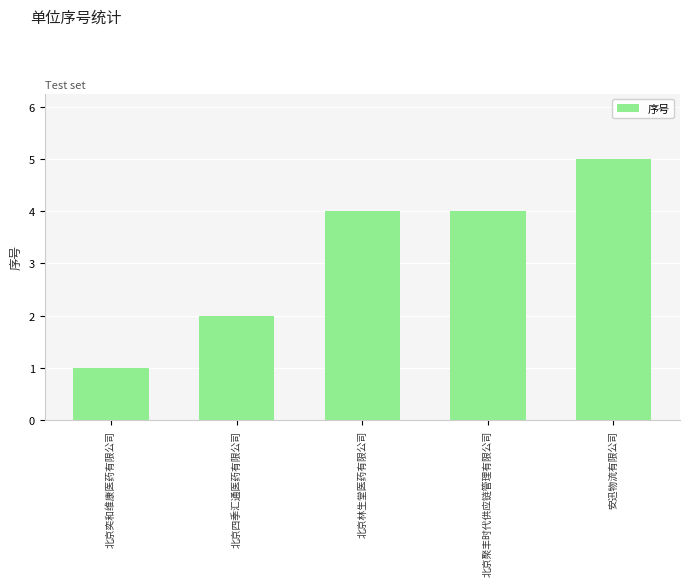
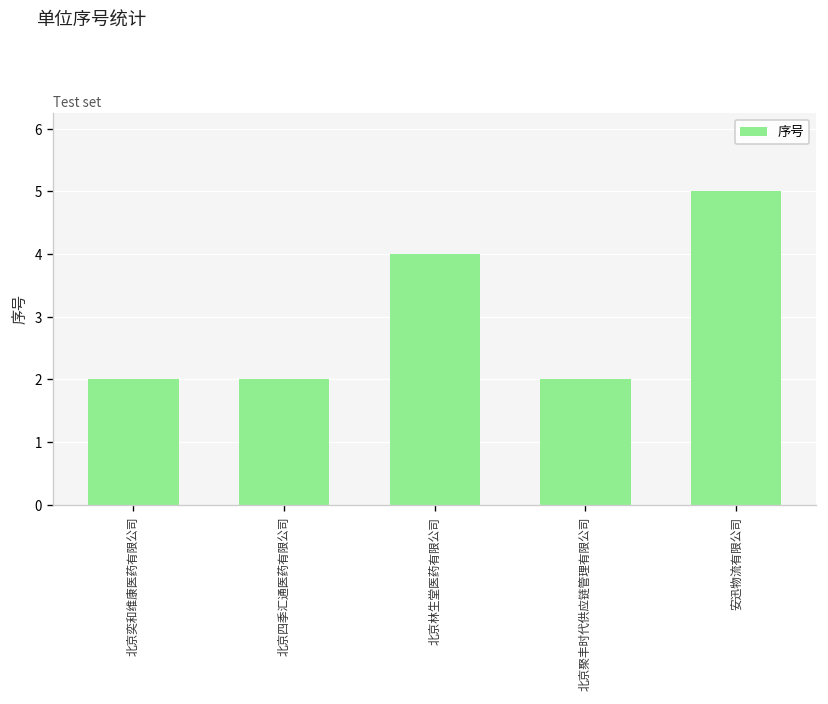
北京奕和维康医药有限公司: 1 -> 2
北京聚丰时代供应链管理有限公司: 4 -> 2
